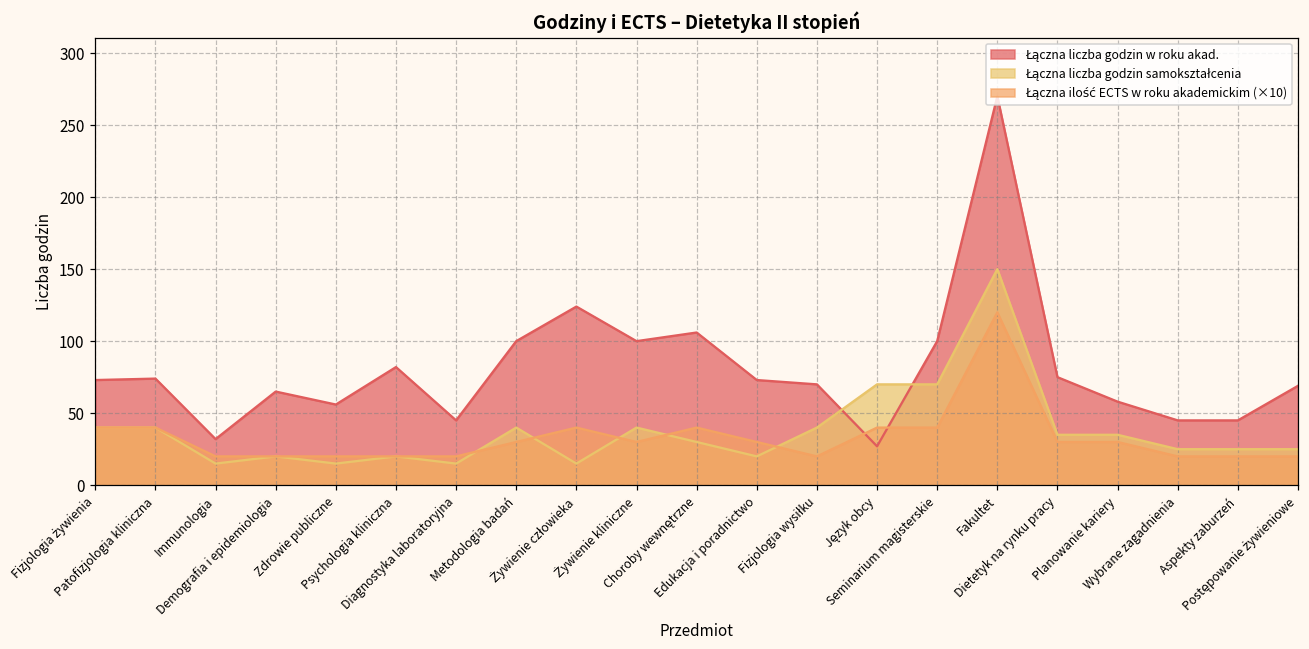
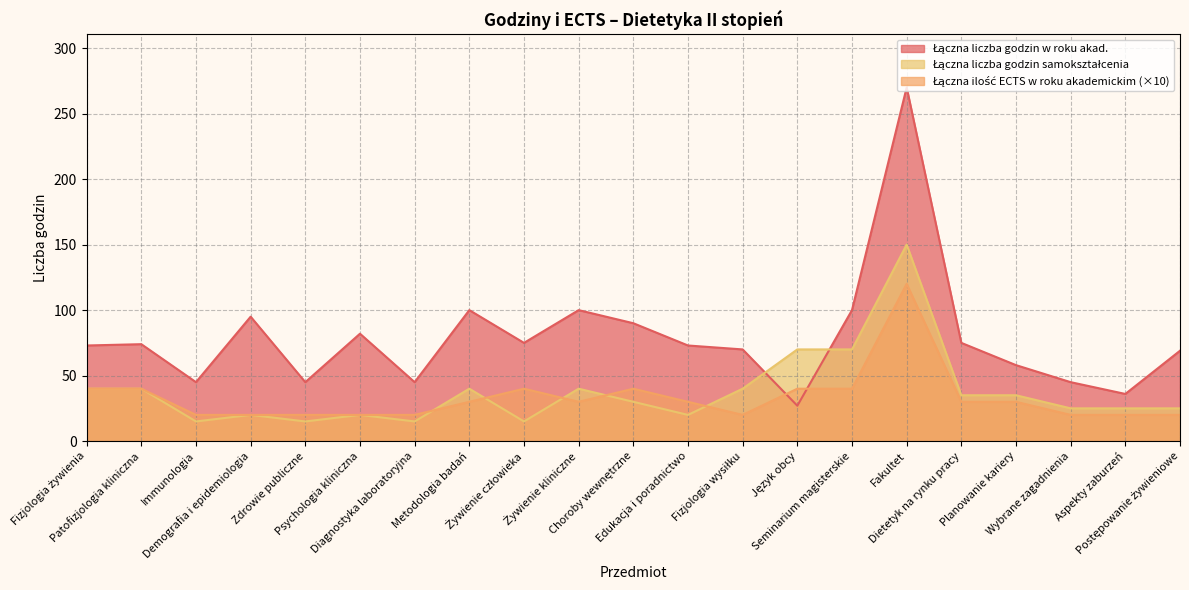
Łączna liczba godzin w roku akad., Immunologia: 32 -> 45
Łączna liczba godzin w roku akad., Demografia i epidemiologia: 65 -> 95
Łączna liczba godzin w roku akad., Zdrowie publiczne: 56 -> 45
Łączna liczba godzin w roku akad., Żywienie człowieka: 124 -> 75
Łączna liczba godzin w roku akad., Choroby wewnętrzne: 106 -> 90
Łączna liczba godzin w roku akad., Aspekty zaburzeń: 45 -> 36
